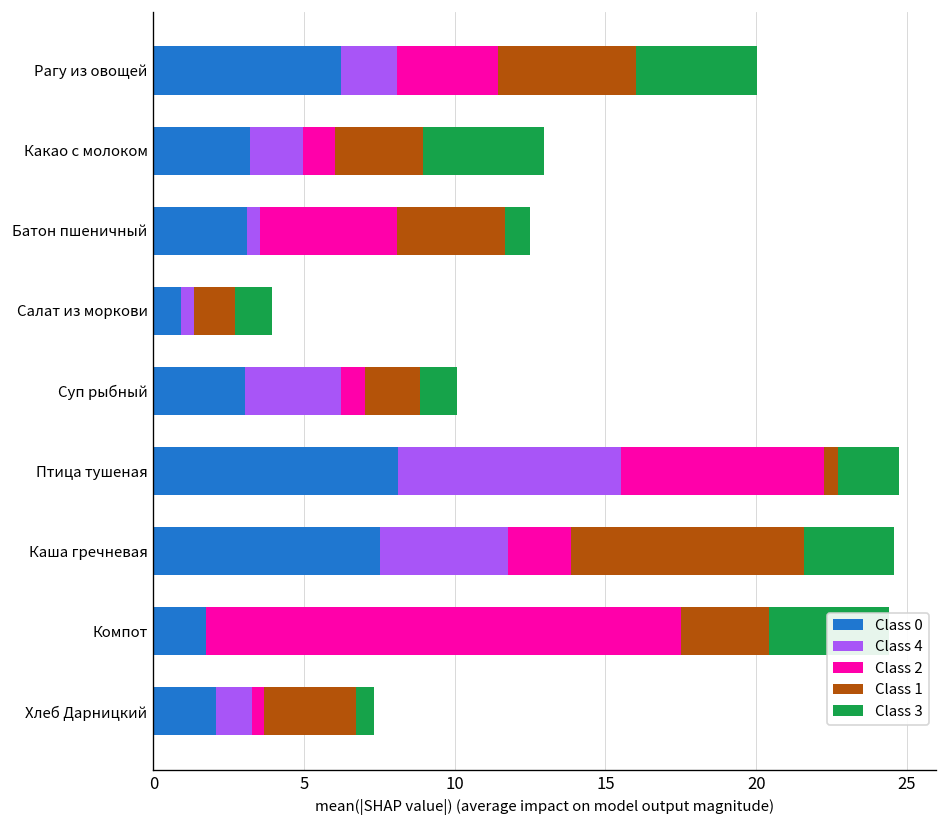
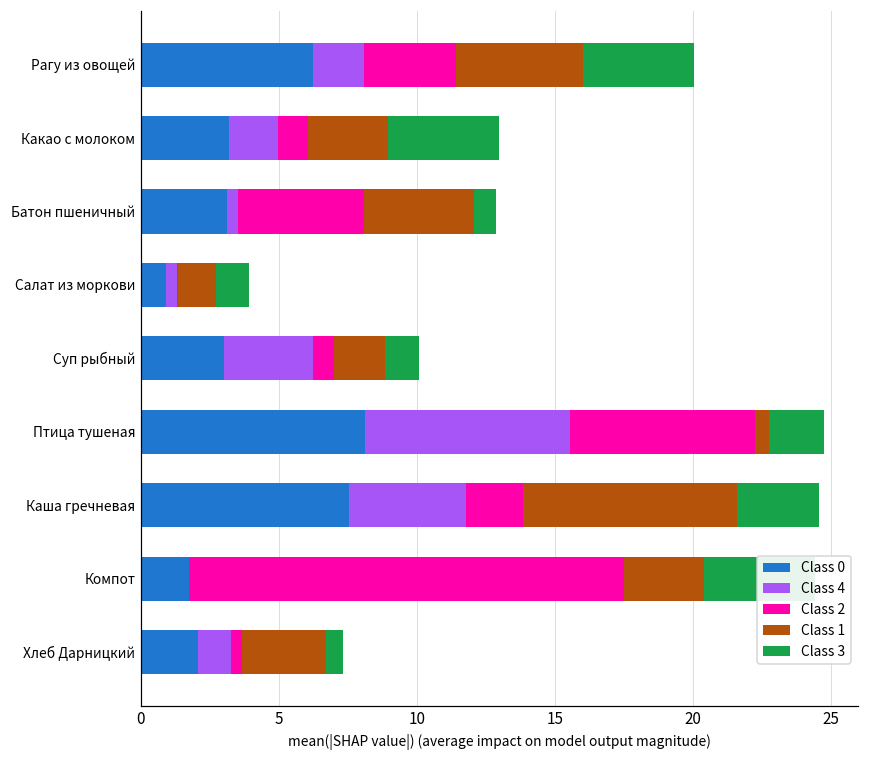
Class 1, Батон пшеничный: 3.6 -> 4.0
